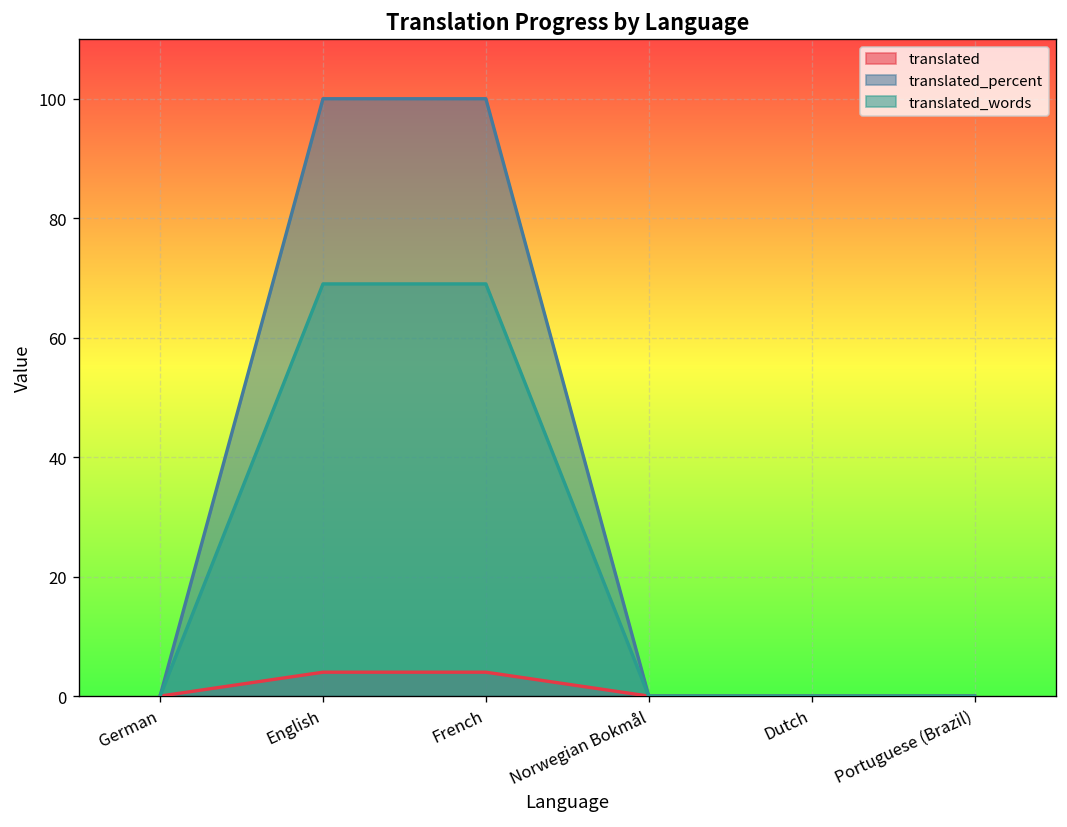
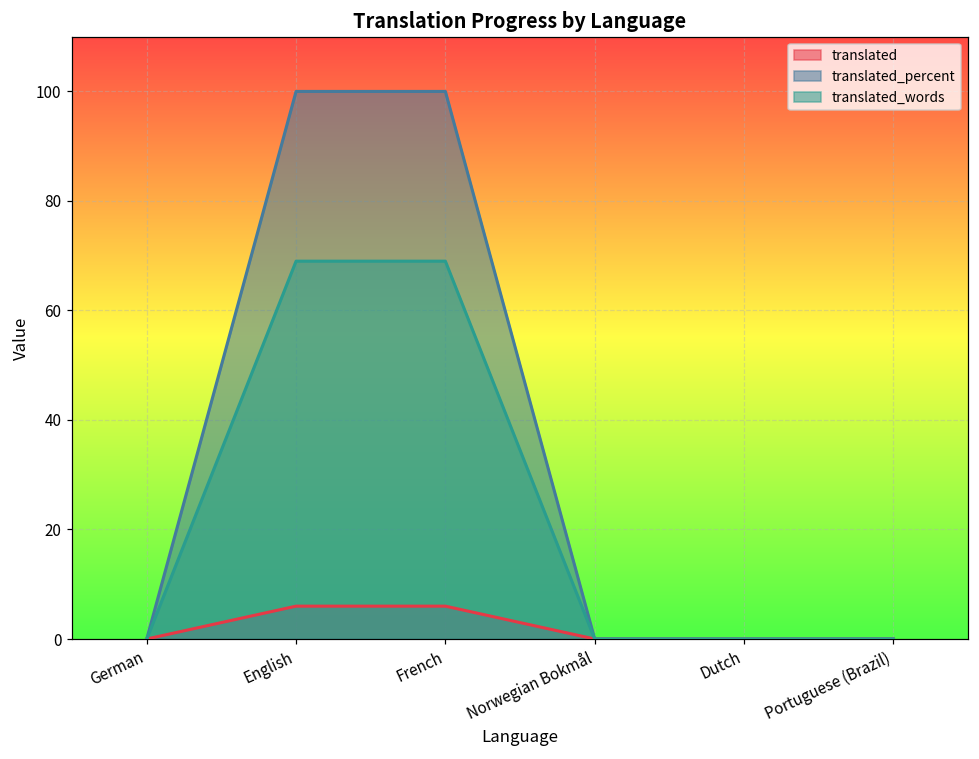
translated, English: 4 -> 6
translated, French: 4 -> 6
